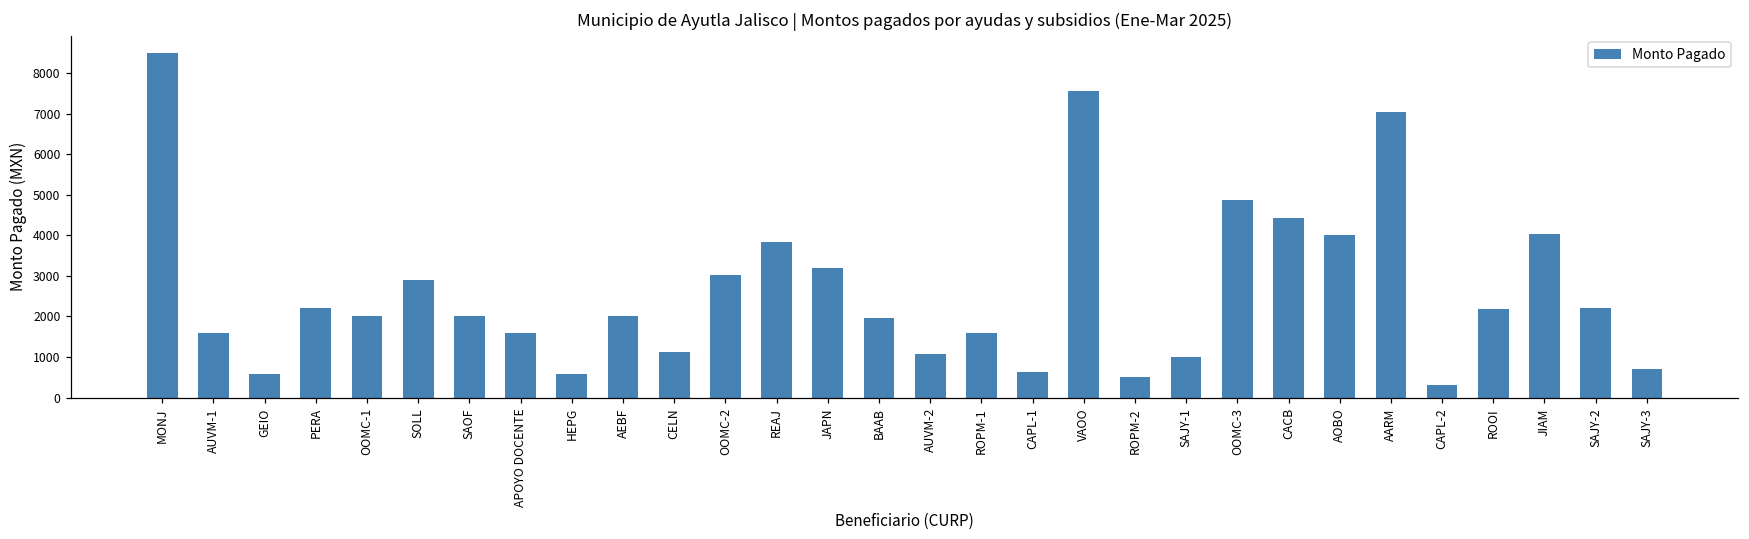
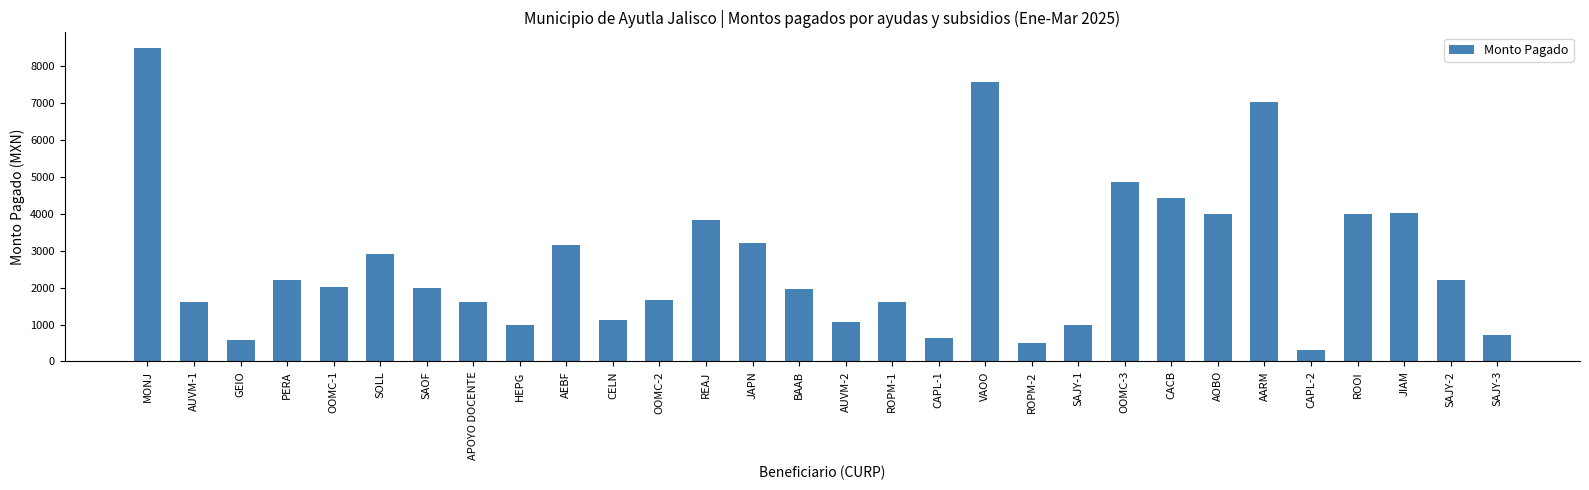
HEPG: 600 -> 1000
AEBF: 2000 -> 3200
OOMC-2: 3000 -> 1700
ROOI: 2200 -> 4000
